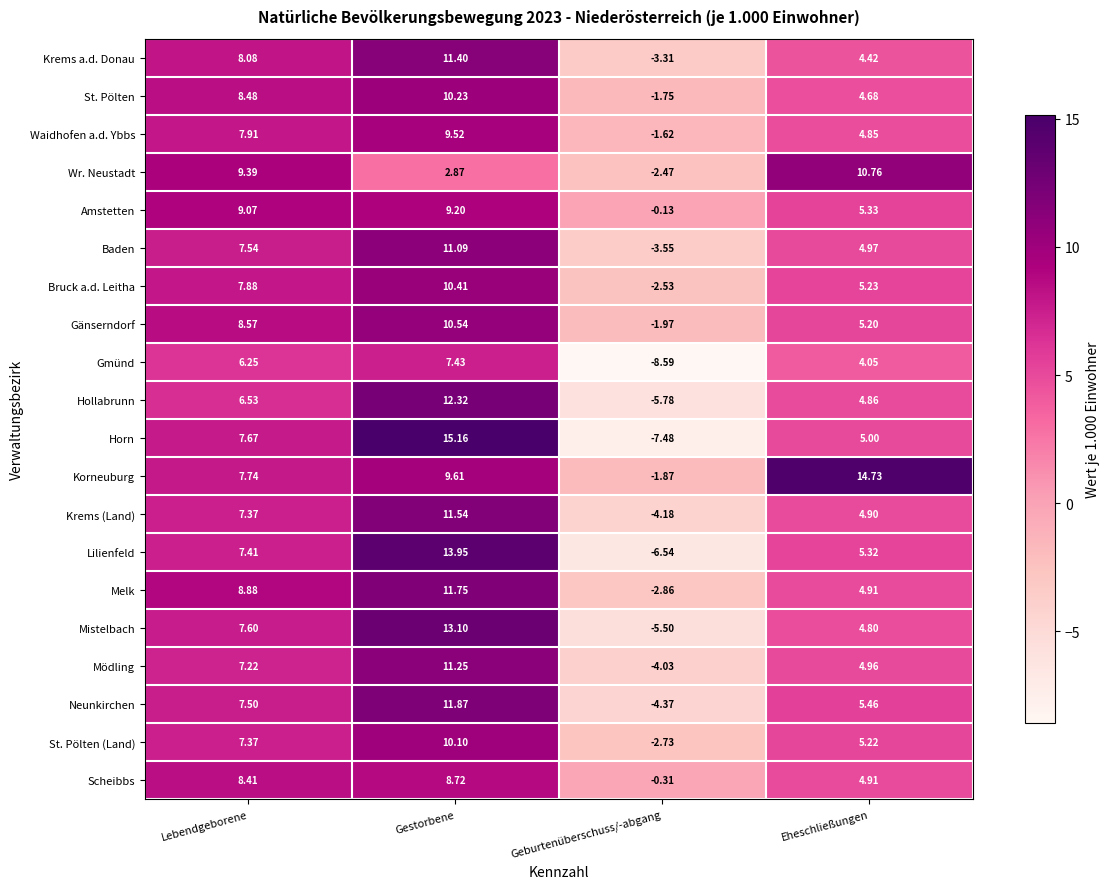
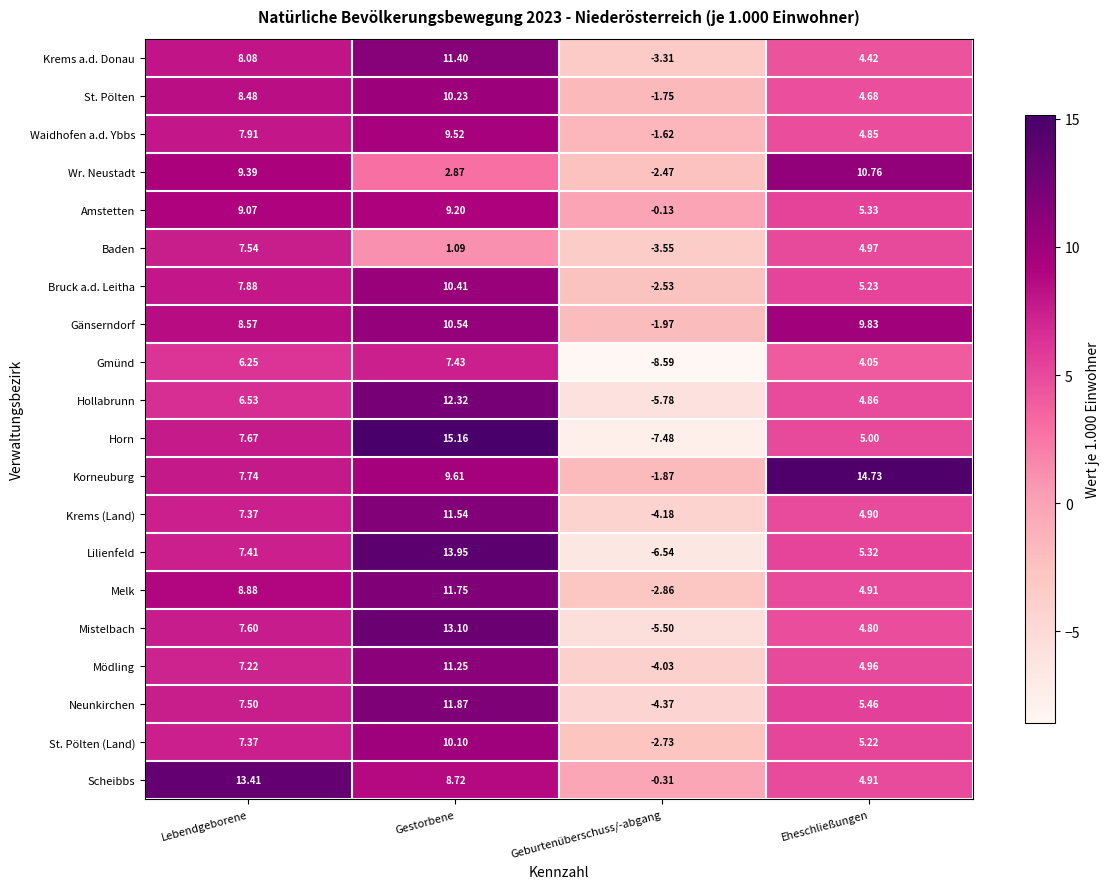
Baden, Gestorbene: 11.09 -> 1.09
Gänserndorf, Eheschließungen: 5.20 -> 9.83
Scheibbs, Lebendgeborene: 8.41 -> 13.41
